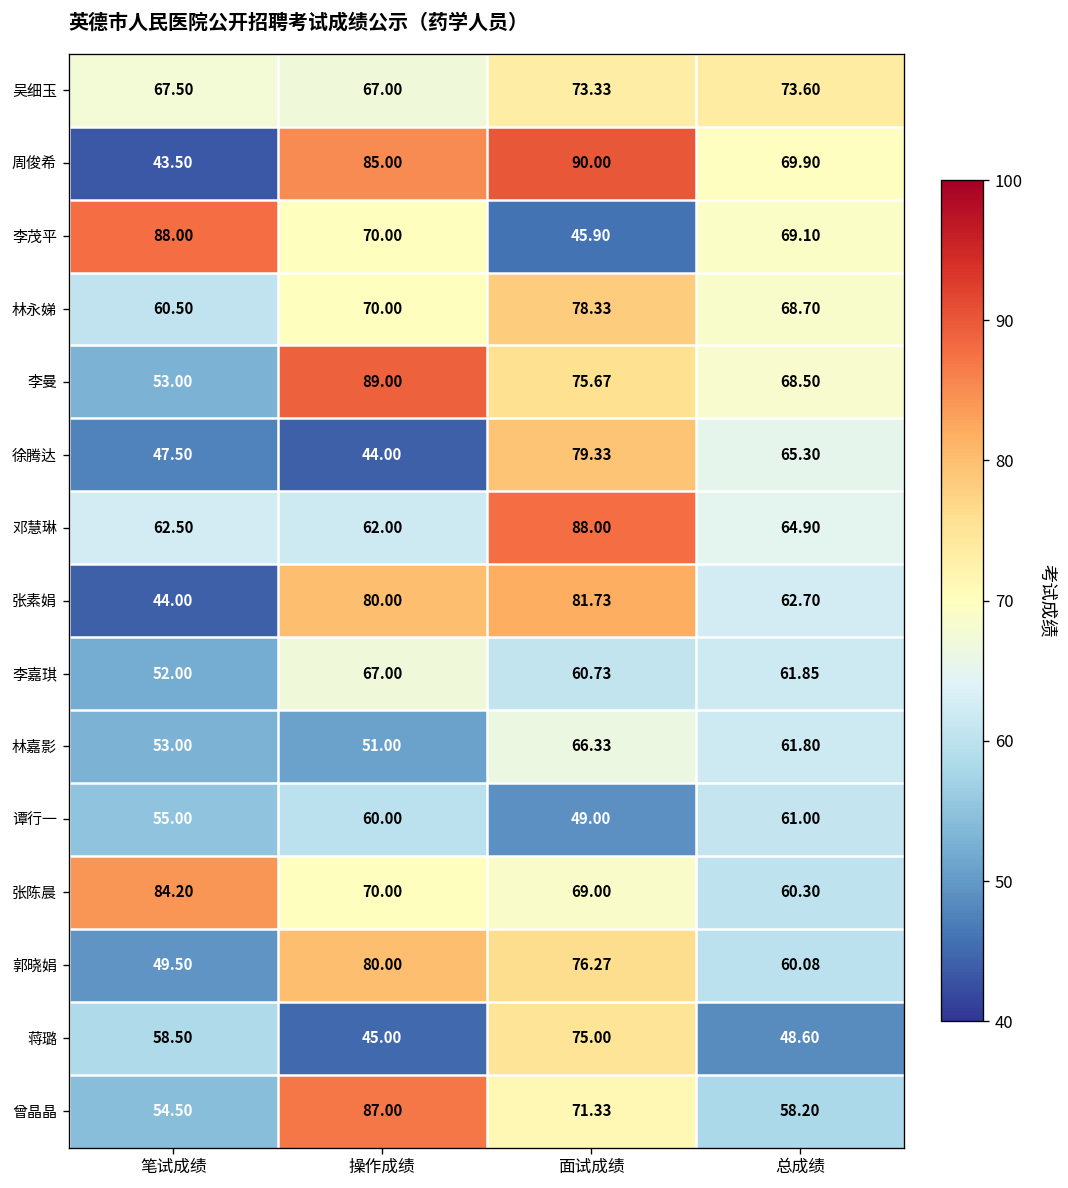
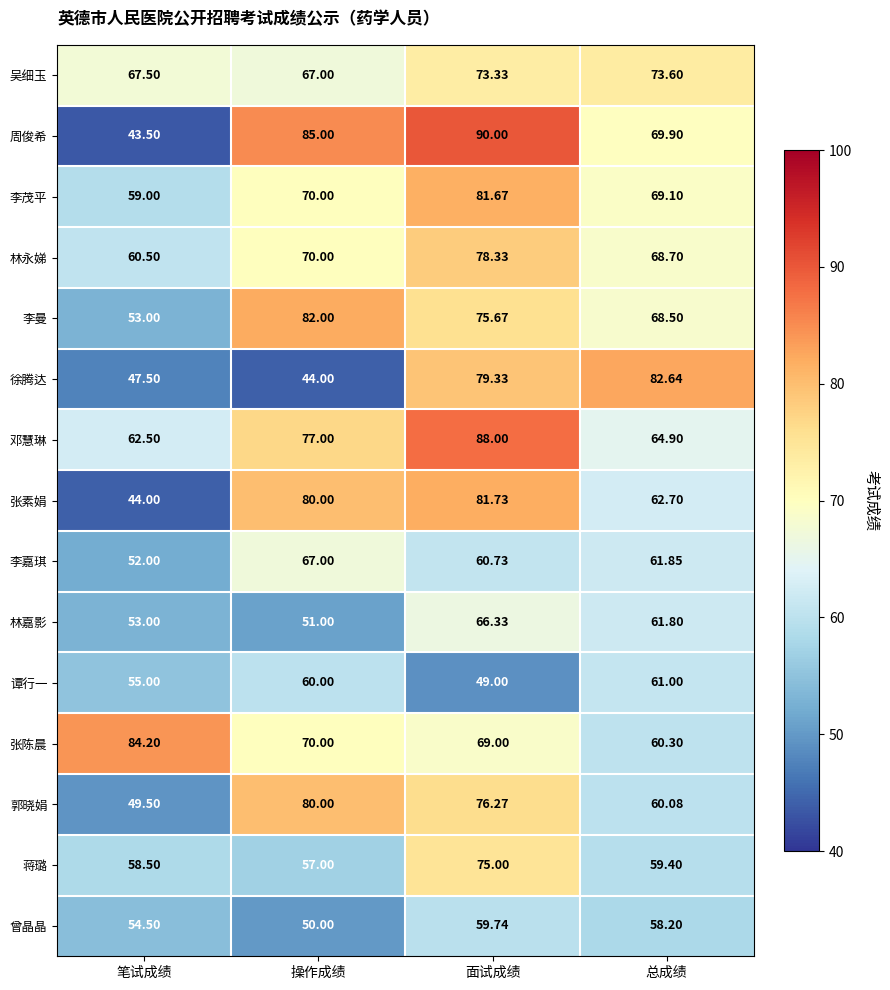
李茂平, 笔试成绩: 88.00 -> 59.00
李茂平, 面试成绩: 45.90 -> 81.67
李曼, 操作成绩: 89.00 -> 82.00
徐腾达, 总成绩: 65.30 -> 82.64
邓慧琳, 操作成绩: 62.00 -> 77.00
蒋璐, 操作成绩: 45.00 -> 57.00
蒋璐, 总成绩: 48.60 -> 59.40
曾晶晶, 操作成绩: 87.00 -> 50.00
曾晶晶, 面试成绩: 71.33 -> 59.74
